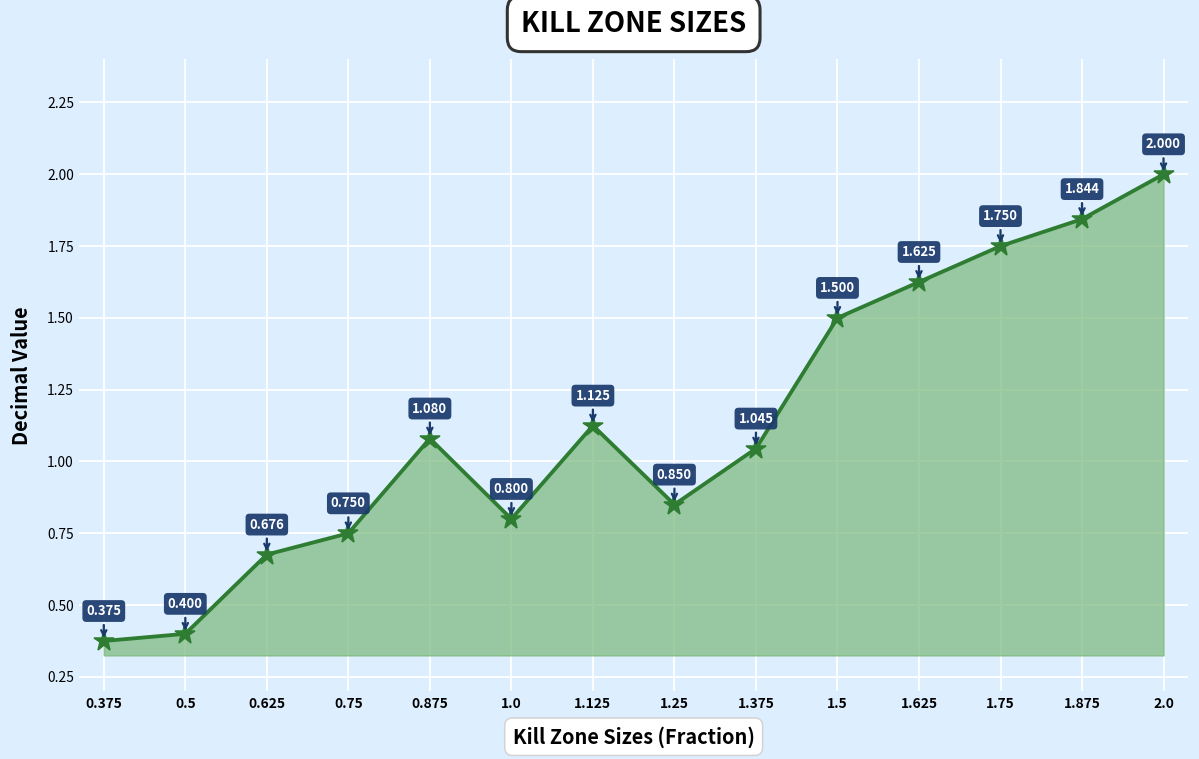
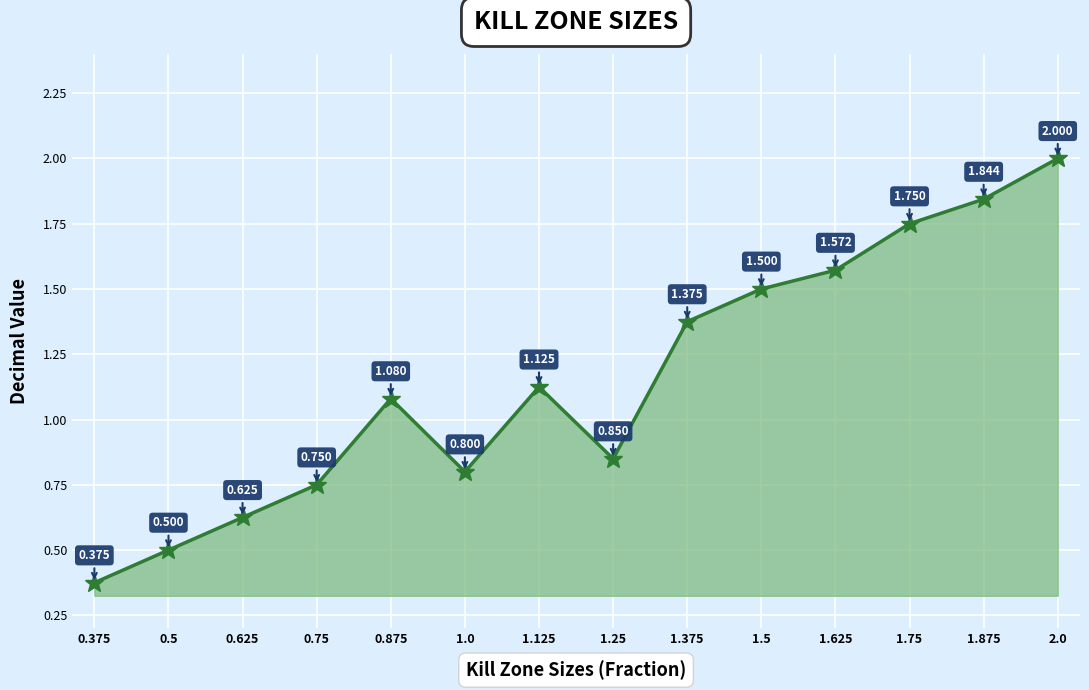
0.5: 0.400 -> 0.500
0.625: 0.676 -> 0.625
1.375: 1.045 -> 1.375
1.625: 1.625 -> 1.572
